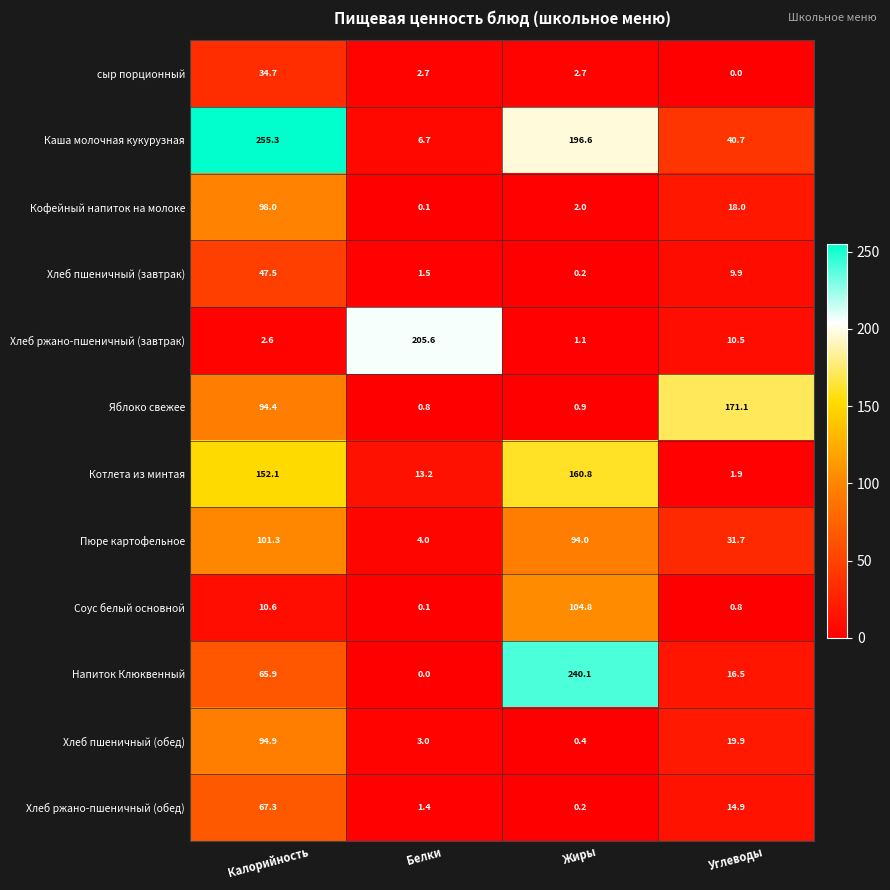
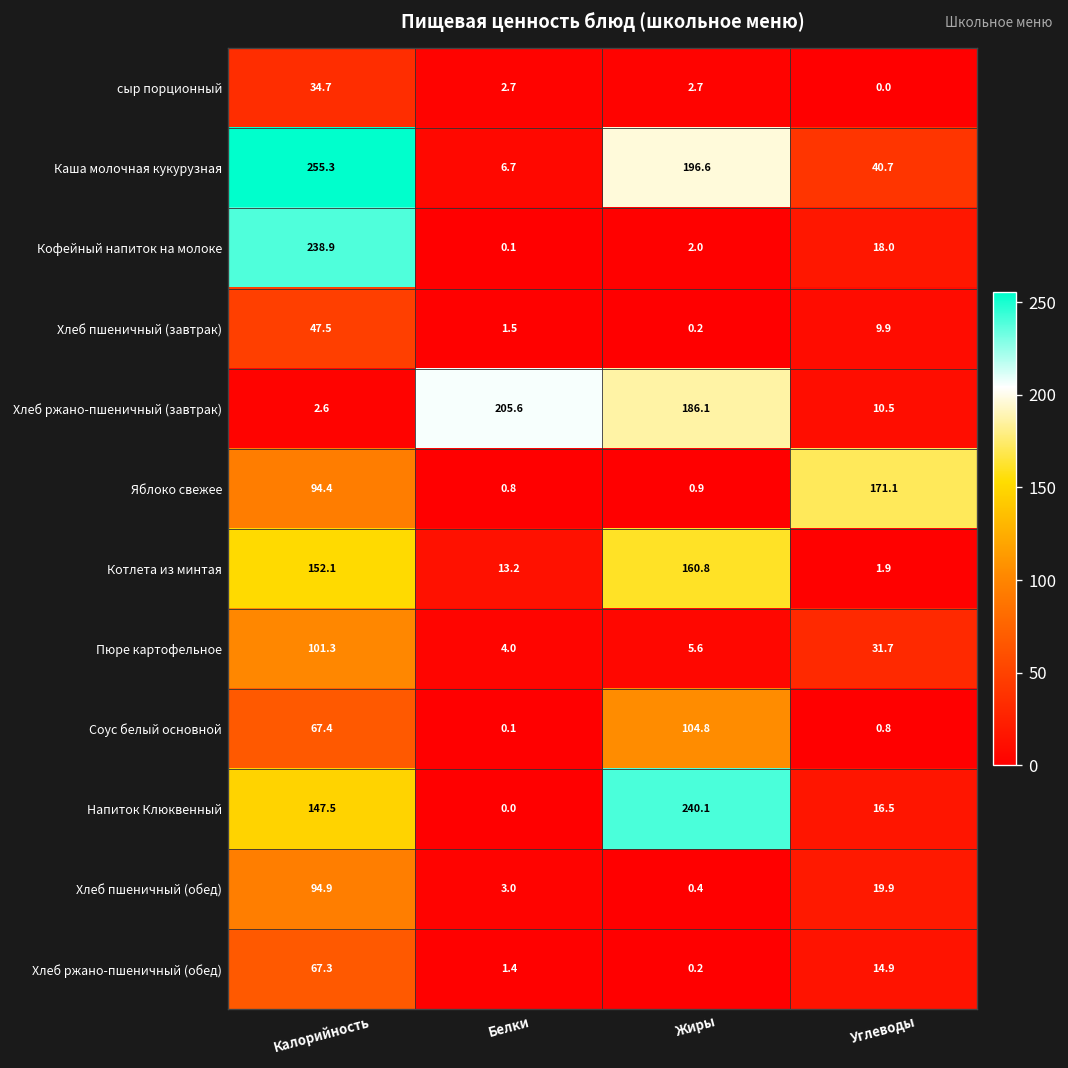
Кофейный напиток на молоке, Калорийность: 98.0 -> 238.9
Хлеб ржано-пшеничный (завтрак), Жиры: 1.1 -> 186.1
Пюре картофельное, Жиры: 94.0 -> 5.6
Соус белый основной, Калорийность: 10.6 -> 67.4
Напиток Клюквенный, Калорийность: 65.9 -> 147.5
